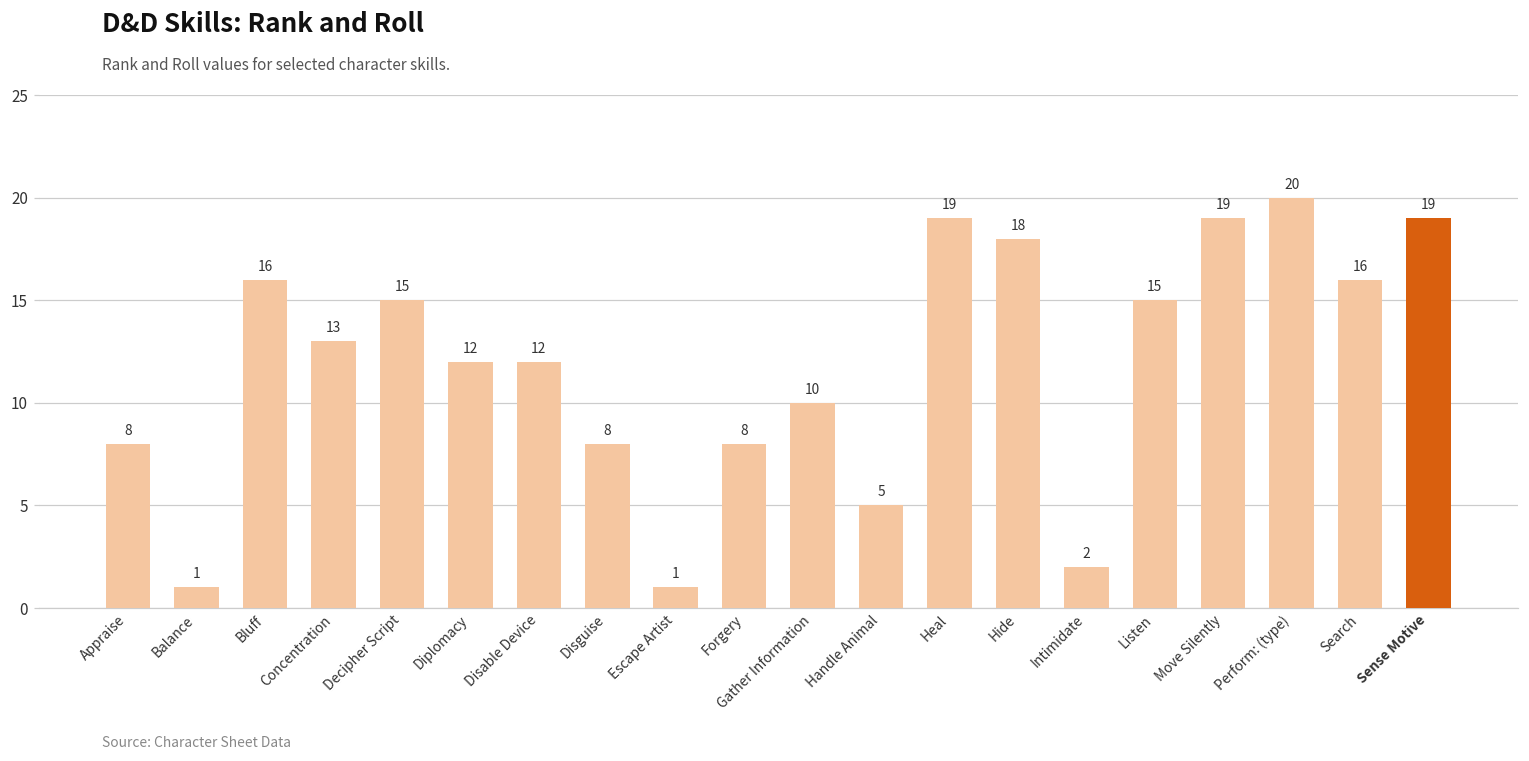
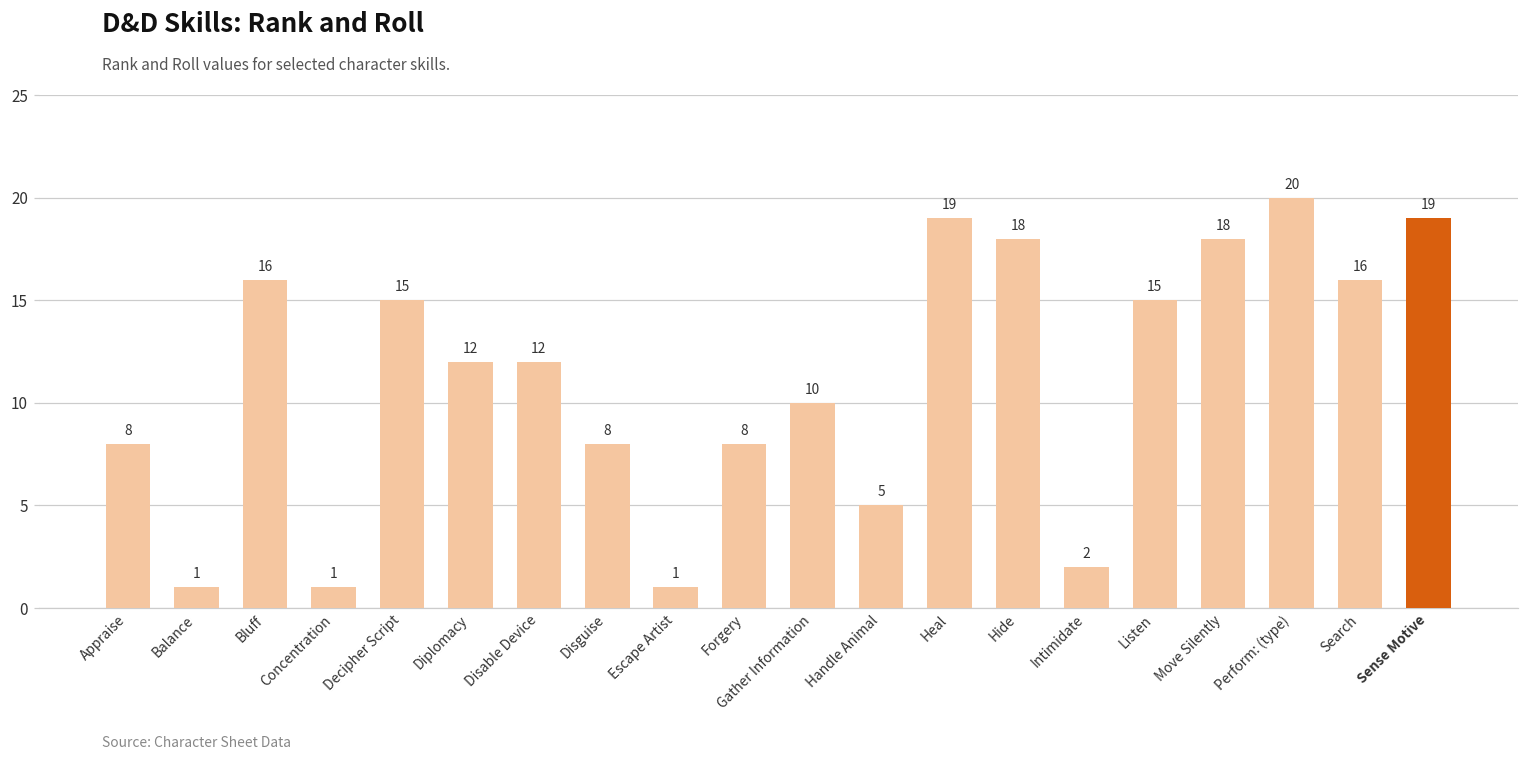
Concentration: 13 -> 1
Move Silently: 19 -> 18
